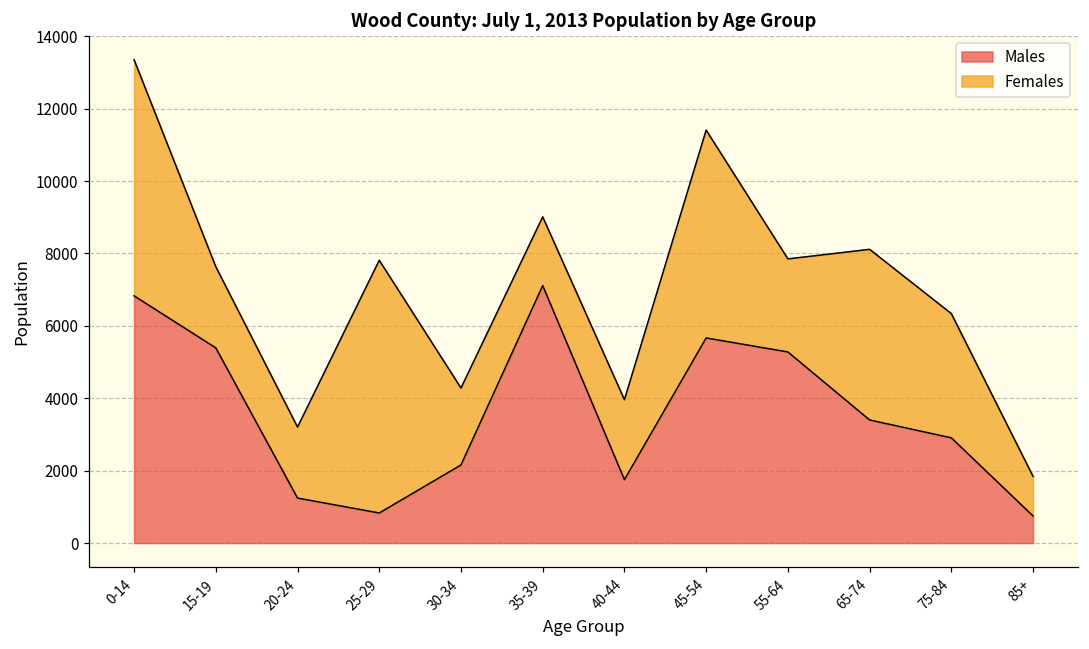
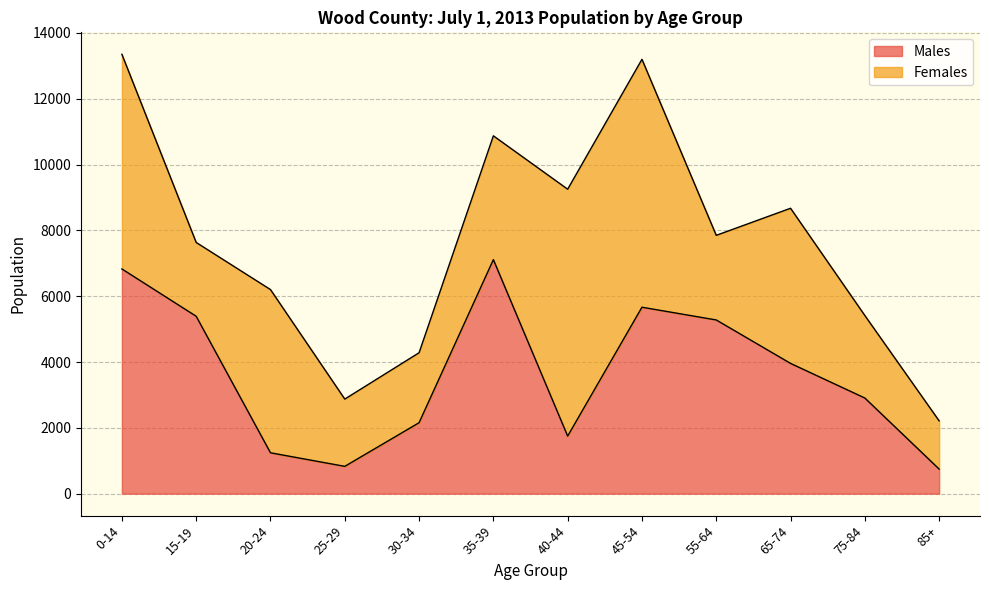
Females, 20-24: 2000 -> 5000
Females, 25-29: 7000 -> 2000
Females, 35-39: 1900 -> 3800
Females, 40-44: 2200 -> 7500
Females, 45-54: 5700 -> 7500
Males, 65-74: 3400 -> 4000
Females, 75-84: 3400 -> 2500
Females, 85+: 1100 -> 1500
